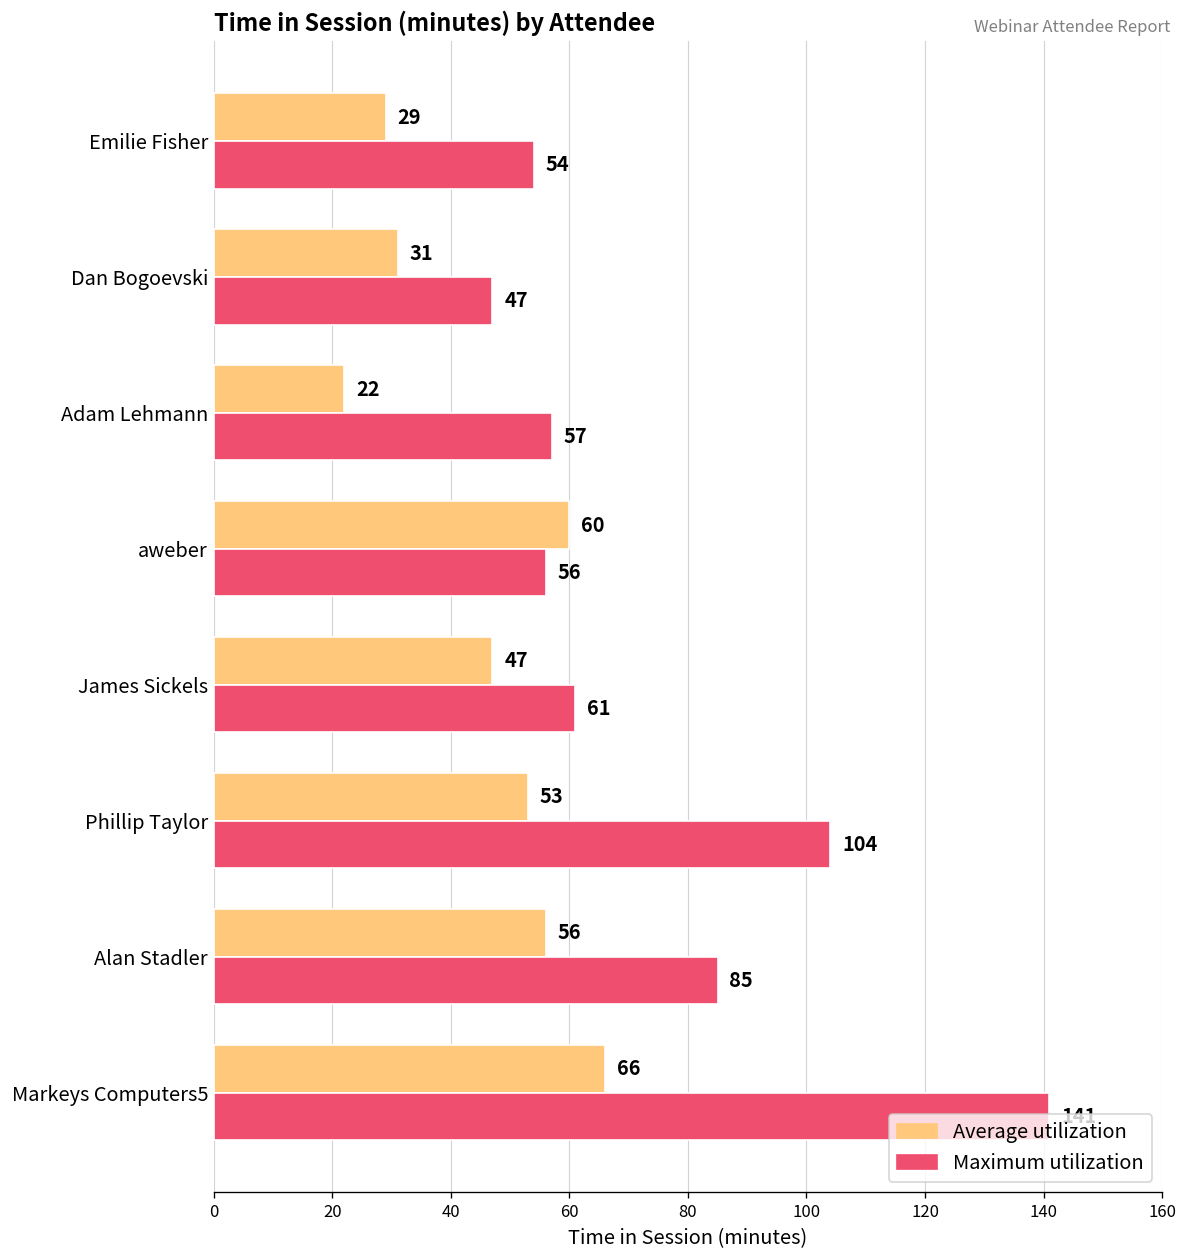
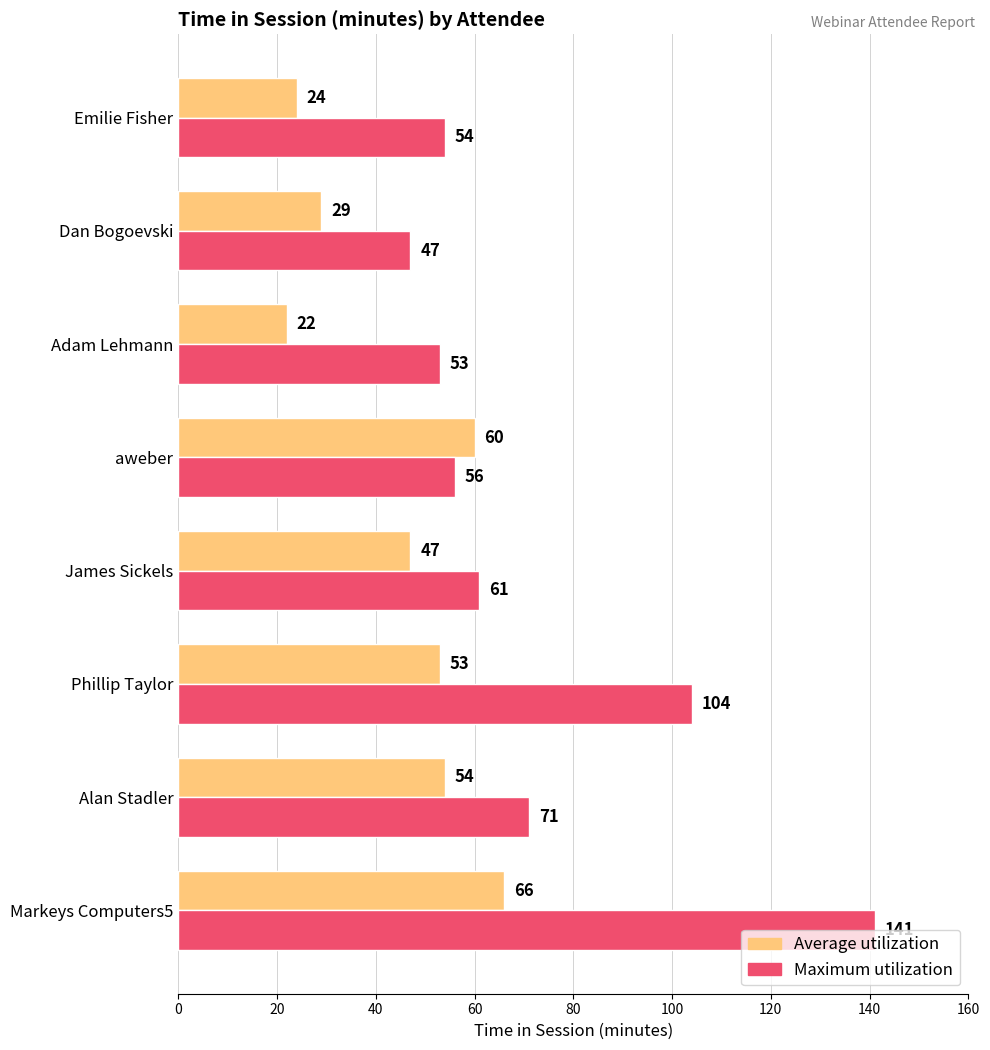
Average utilization, Emilie Fisher: 29 -> 24
Average utilization, Dan Bogoevski: 31 -> 29
Maximum utilization, Adam Lehmann: 57 -> 53
Average utilization, Alan Stadler: 56 -> 54
Maximum utilization, Alan Stadler: 85 -> 71
